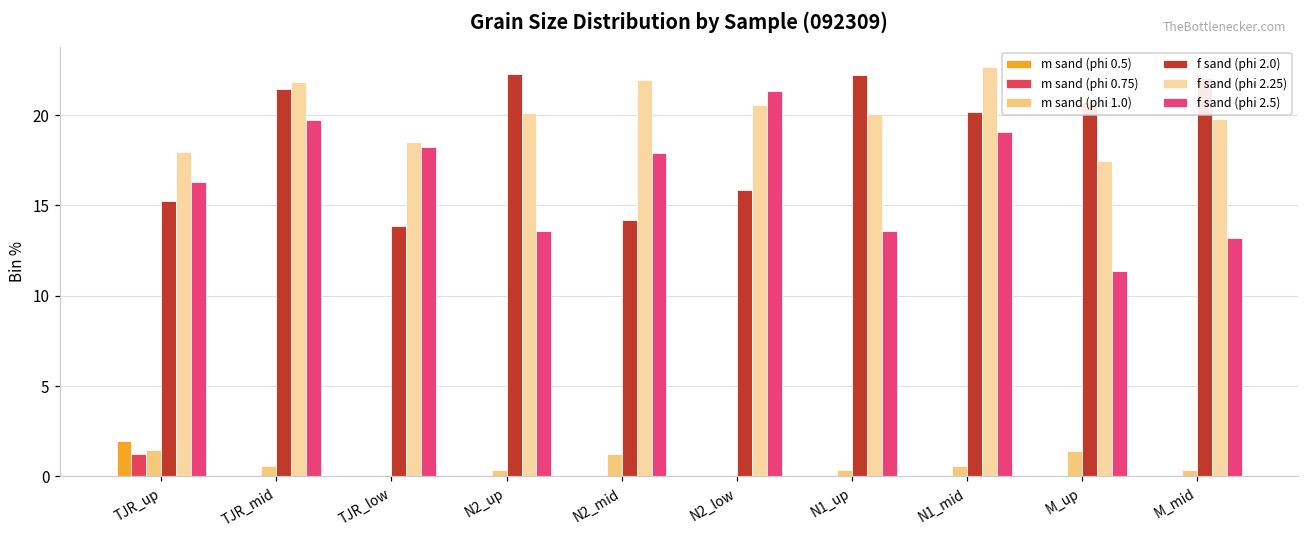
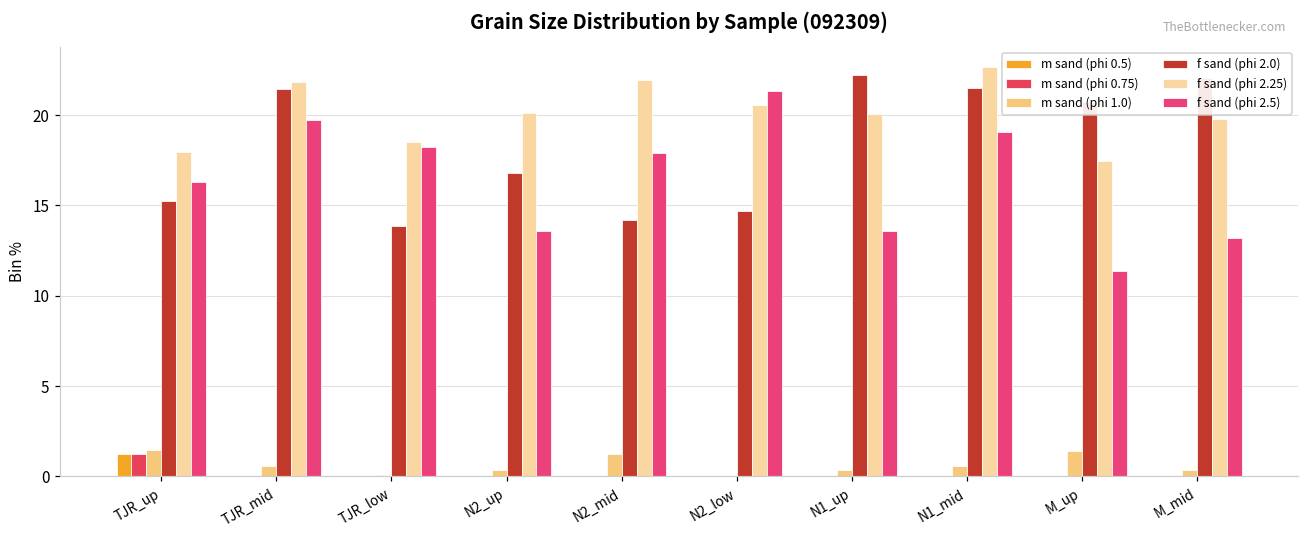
m sand (phi 0.5), TJR_up: 2.0 -> 1.2
f sand (phi 2.0), N2_up: 22.3 -> 16.8
f sand (phi 2.0), N2_low: 15.8 -> 14.7
f sand (phi 2.0), N1_mid: 20.2 -> 21.5
